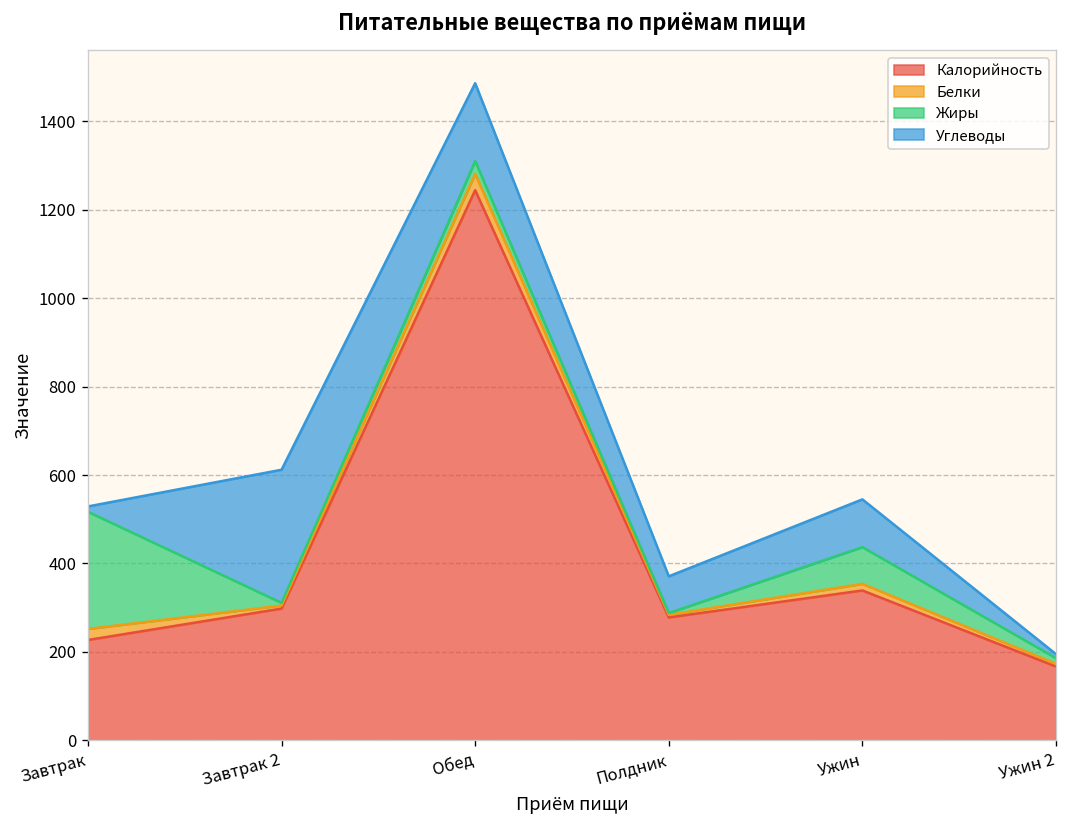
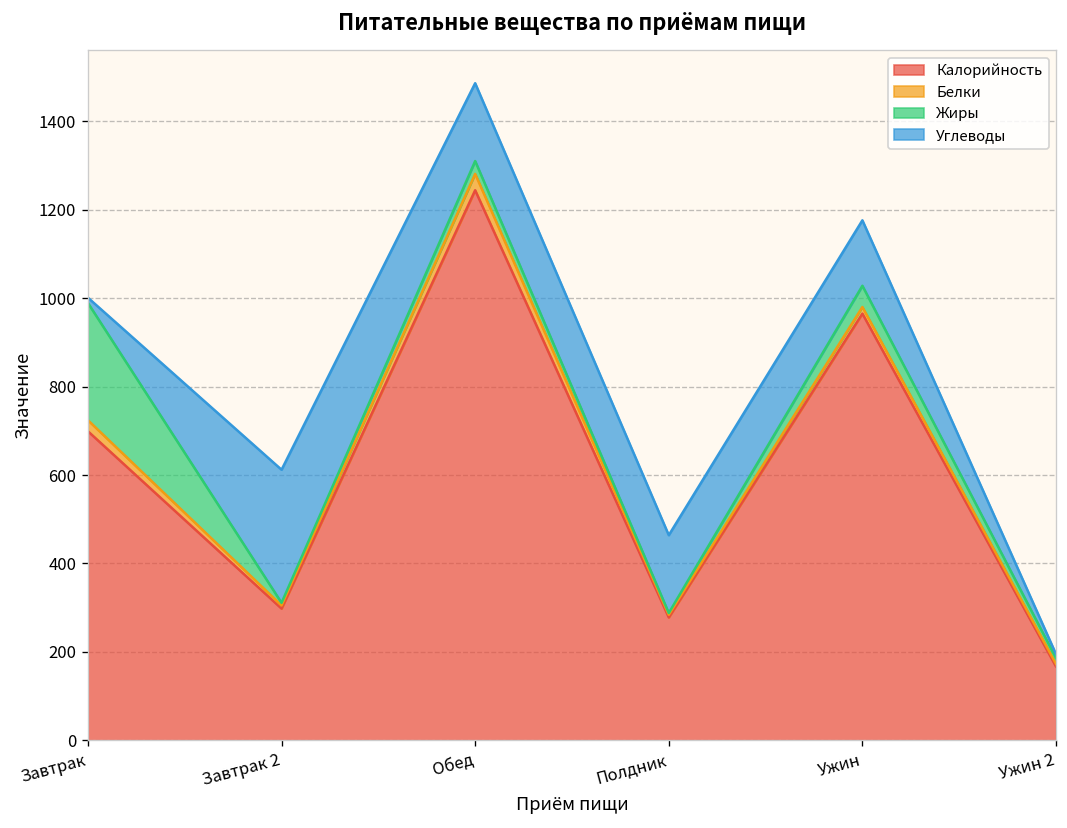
Калорийность, Завтрак: 230 -> 700
Углеводы, Полдник: 80 -> 180
Калорийность, Ужин: 340 -> 970
Жиры, Ужин: 80 -> 50
Углеводы, Ужин: 110 -> 150
